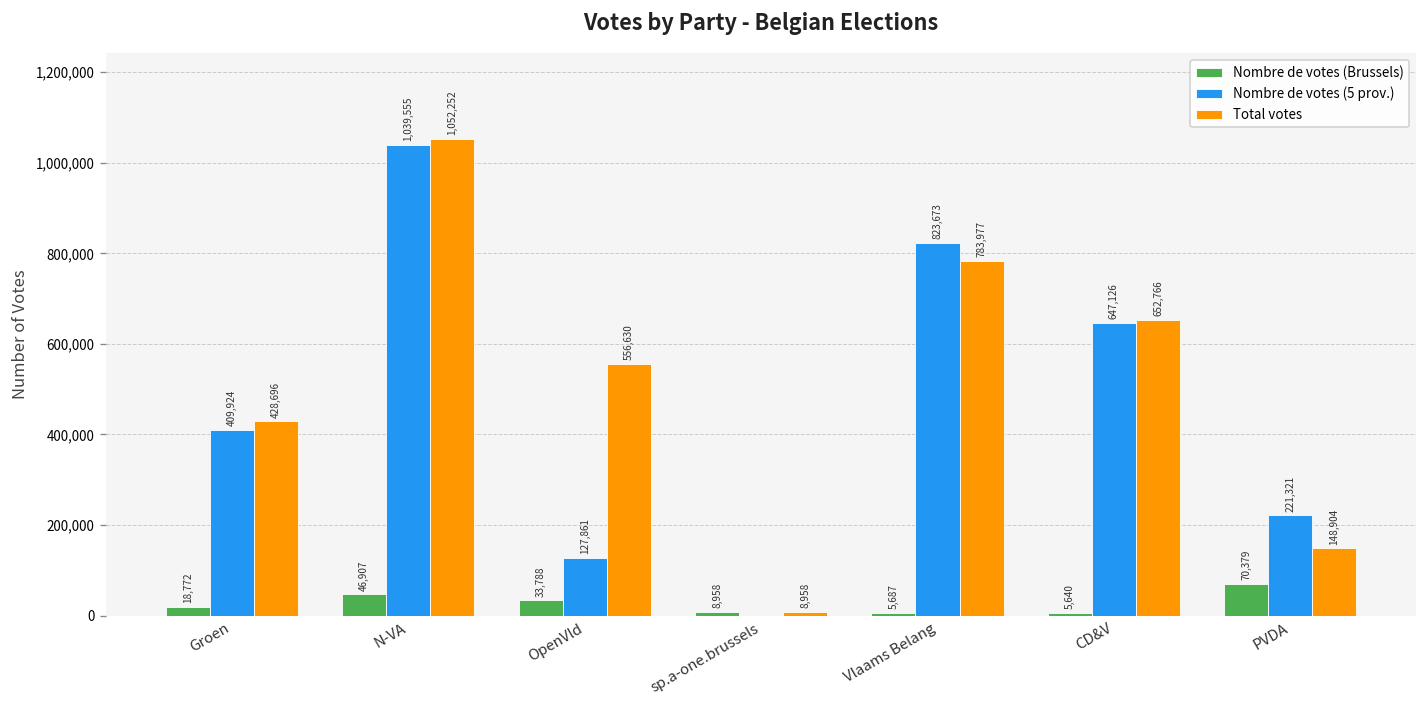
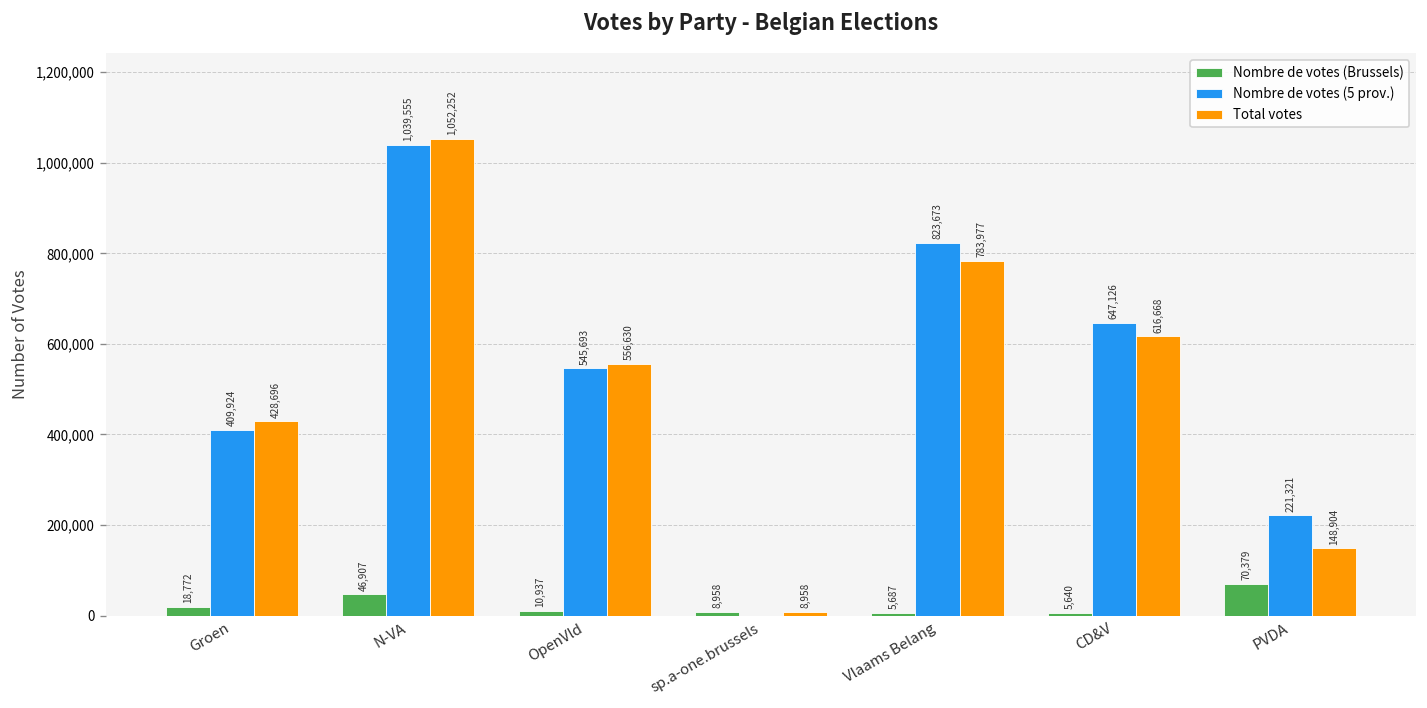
Nombre de votes (Brussels), OpenVld: 33,788 -> 10,937
Nombre de votes (5 prov.), OpenVld: 127,861 -> 545,693
Total votes, CD&V: 652,766 -> 616,668
